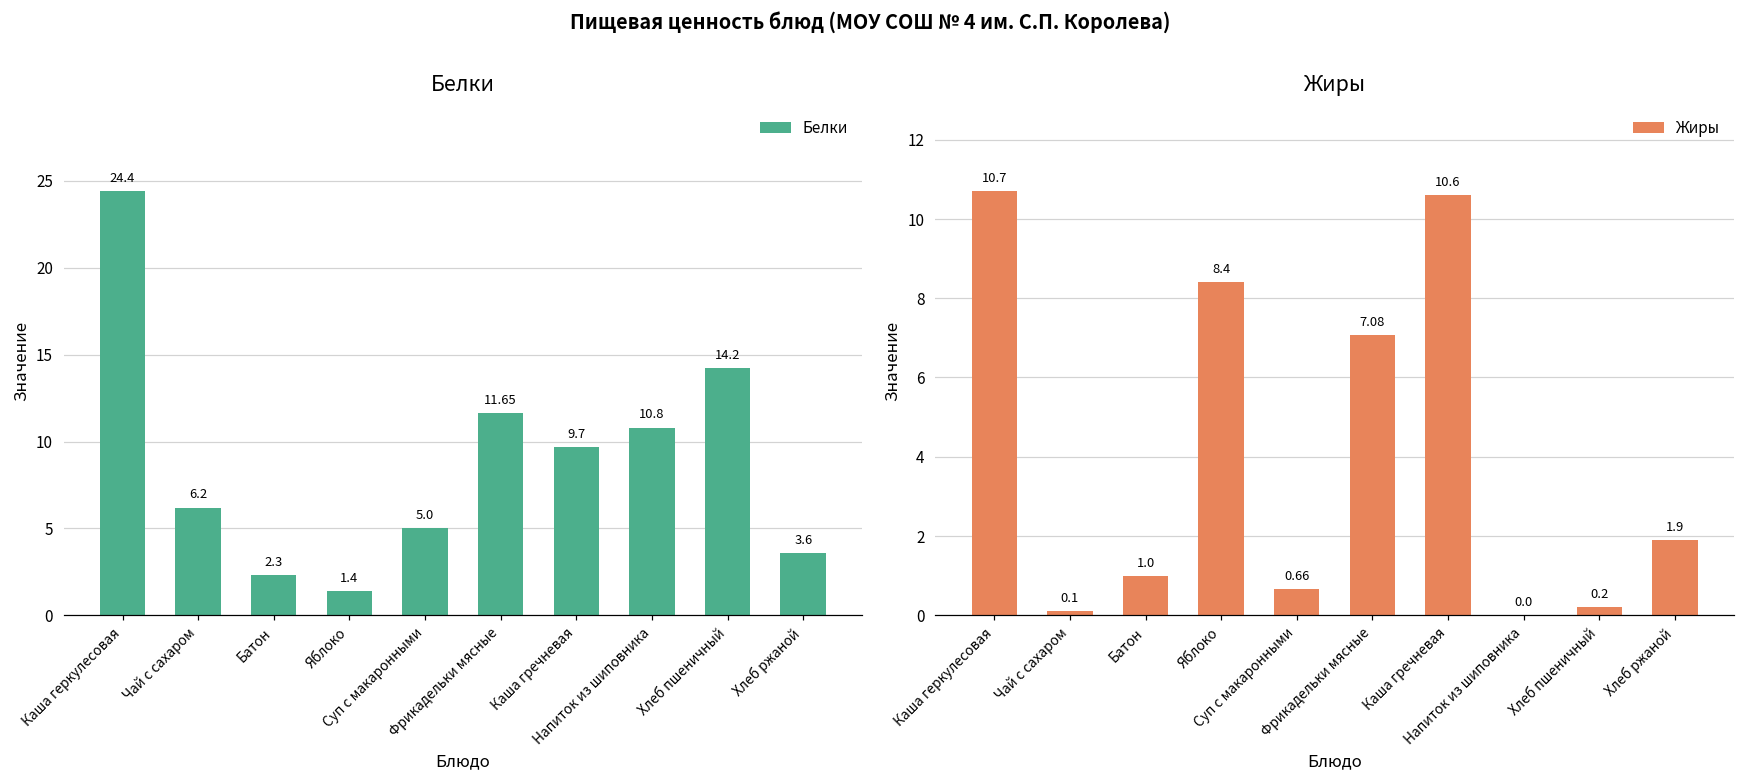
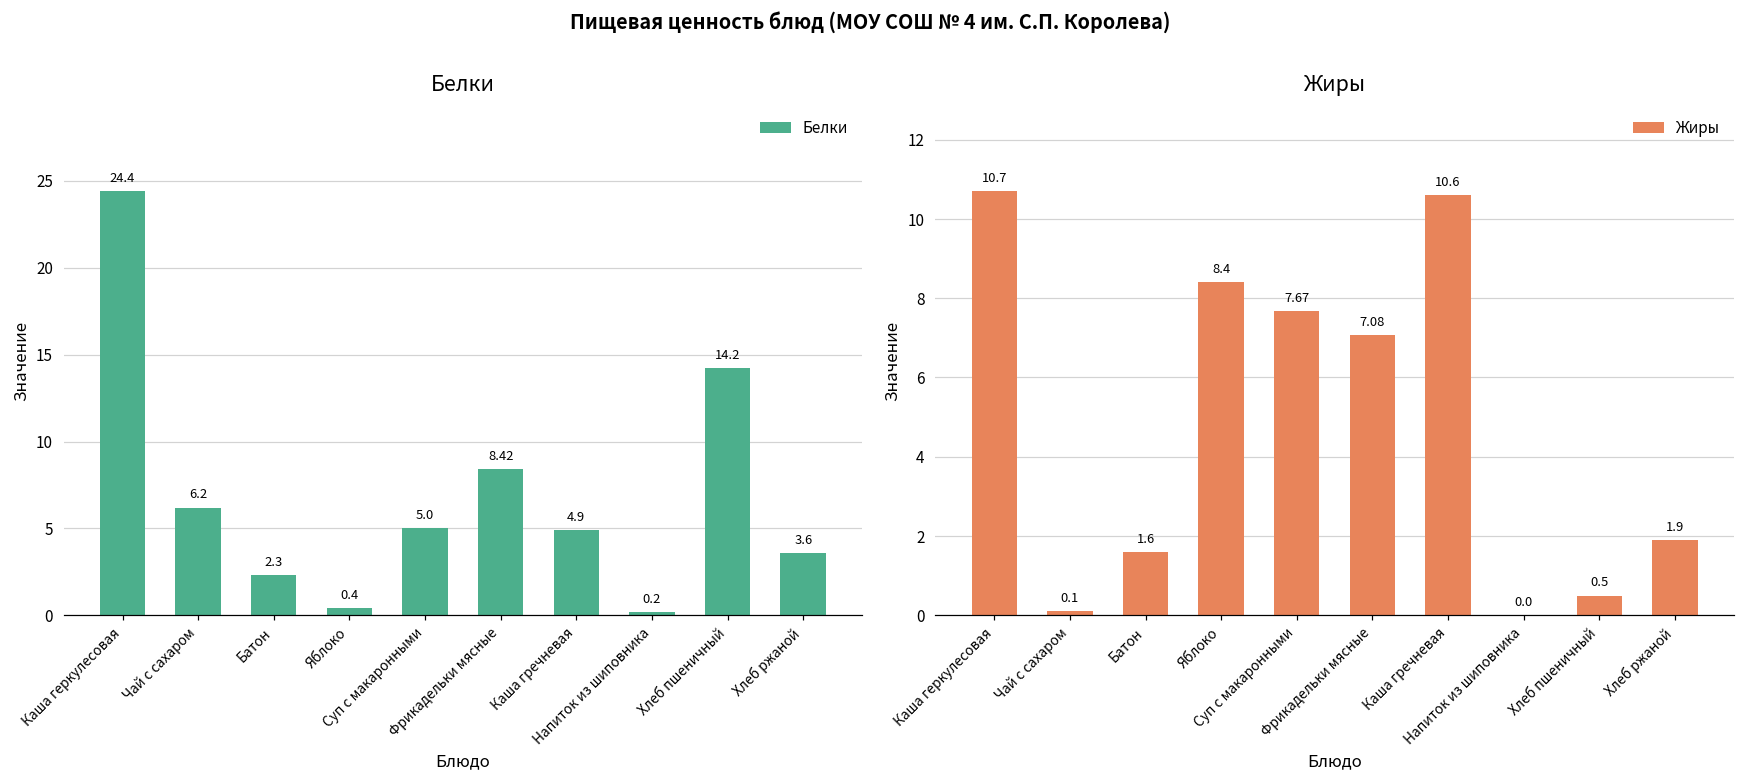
Белки, Яблоко: 1.4 -> 0.4
Белки, Фрикадельки мясные: 11.65 -> 8.42
Белки, Каша гречневая: 9.7 -> 4.9
Белки, Напиток из шиповника: 10.8 -> 0.2
Жиры, Батон: 1.0 -> 1.6
Жиры, Суп с макаронными: 0.66 -> 7.67
Жиры, Хлеб пшеничный: 0.2 -> 0.5
